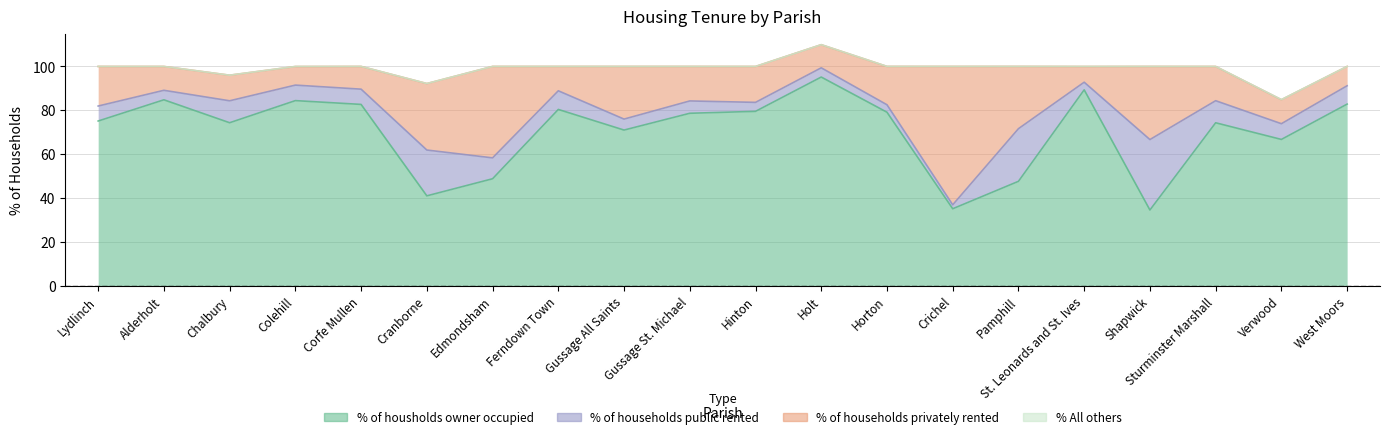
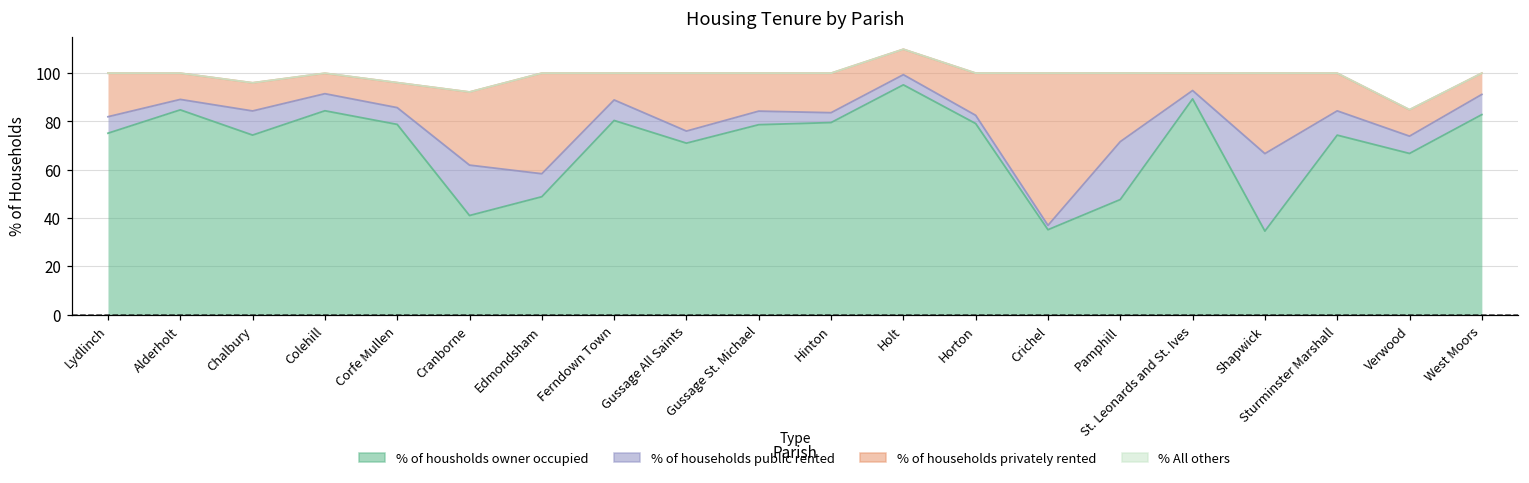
% of housholds owner occupied, Corfe Mullen: 83 -> 79
